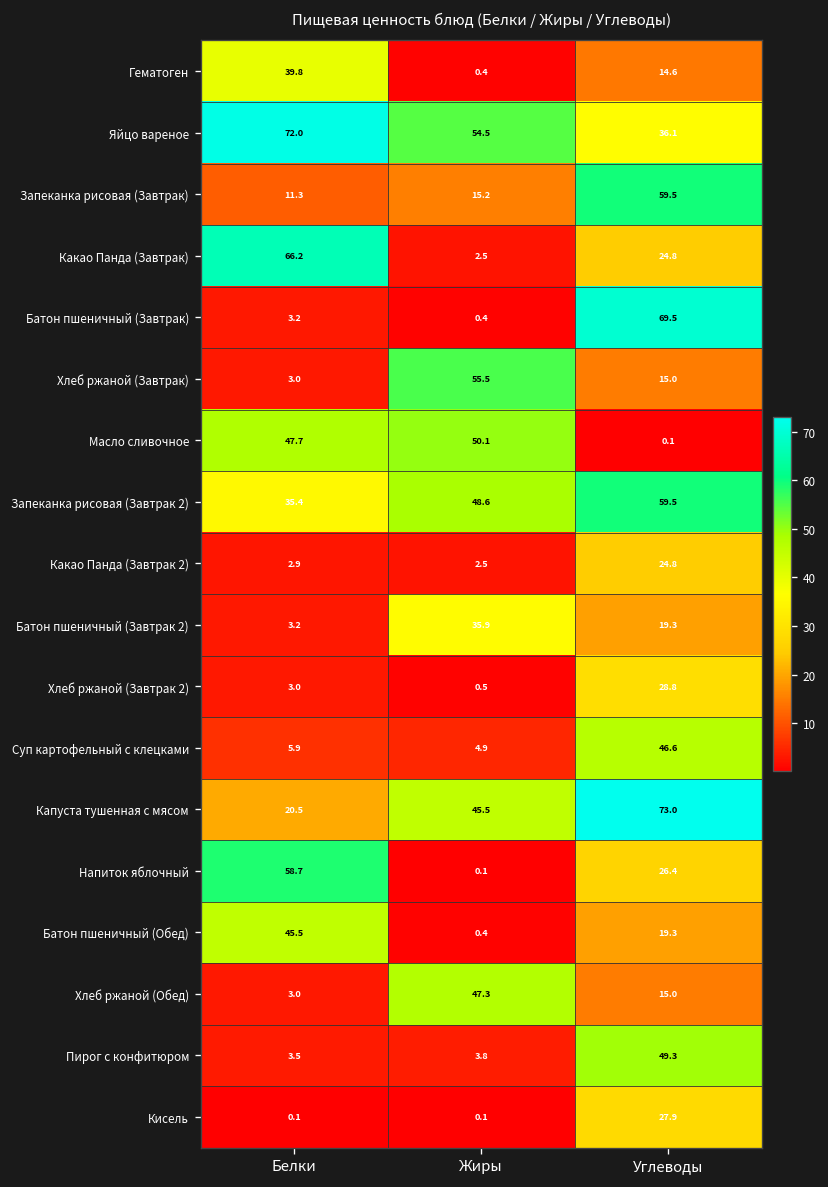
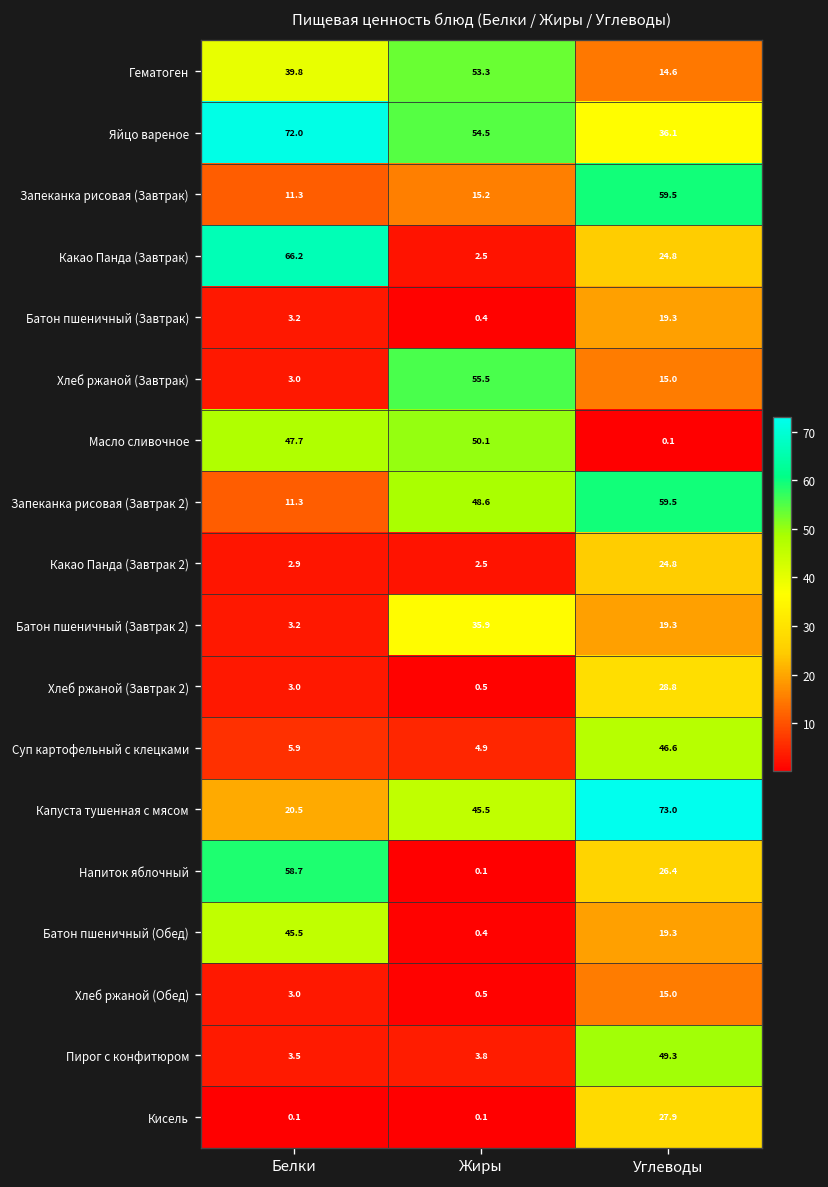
Гематоген, Жиры: 0.4 -> 53.3
Батон пшеничный (Завтрак), Углеводы: 69.5 -> 19.3
Запеканка рисовая (Завтрак 2), Белки: 35.4 -> 11.3
Хлеб ржаной (Обед), Жиры: 47.3 -> 0.5
